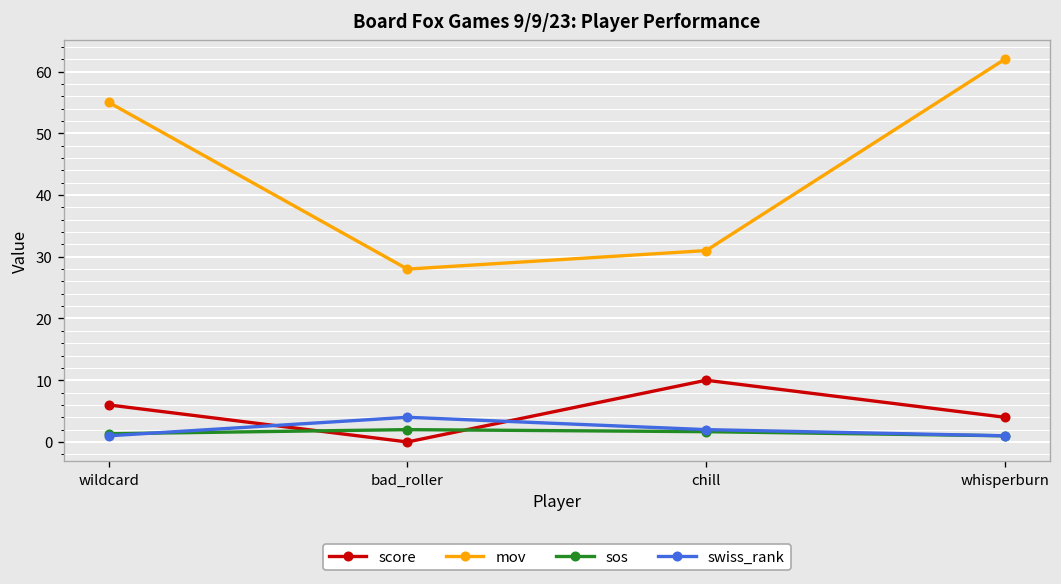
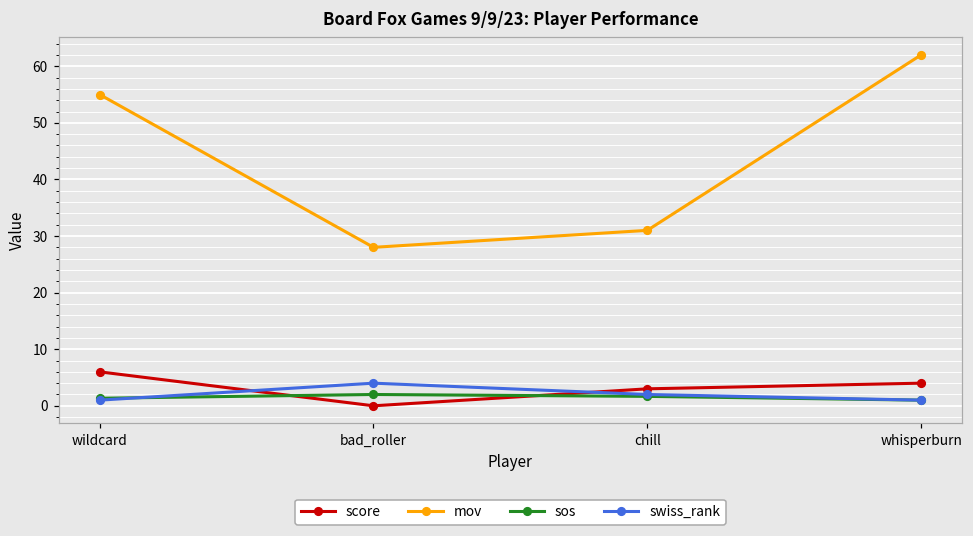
score, chill: 10 -> 3
